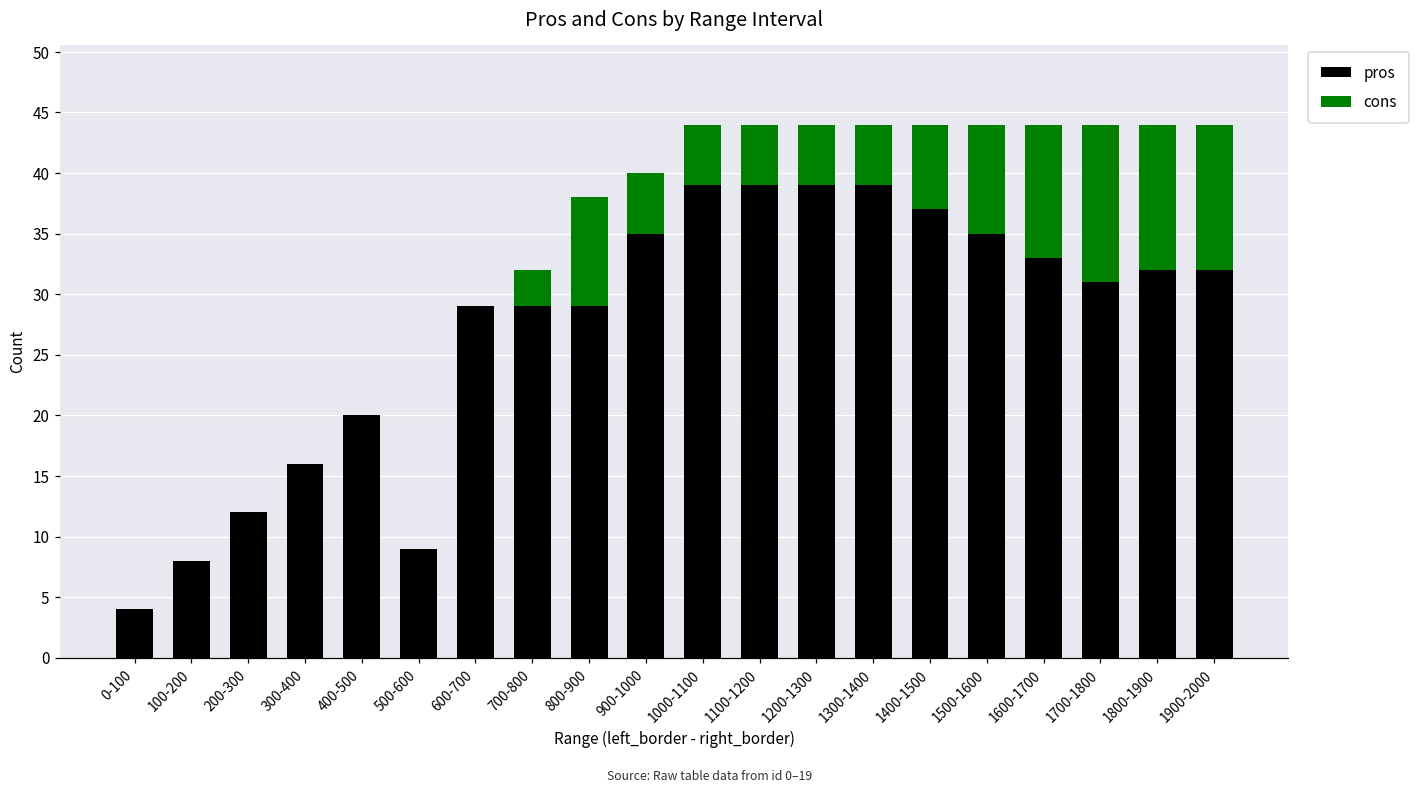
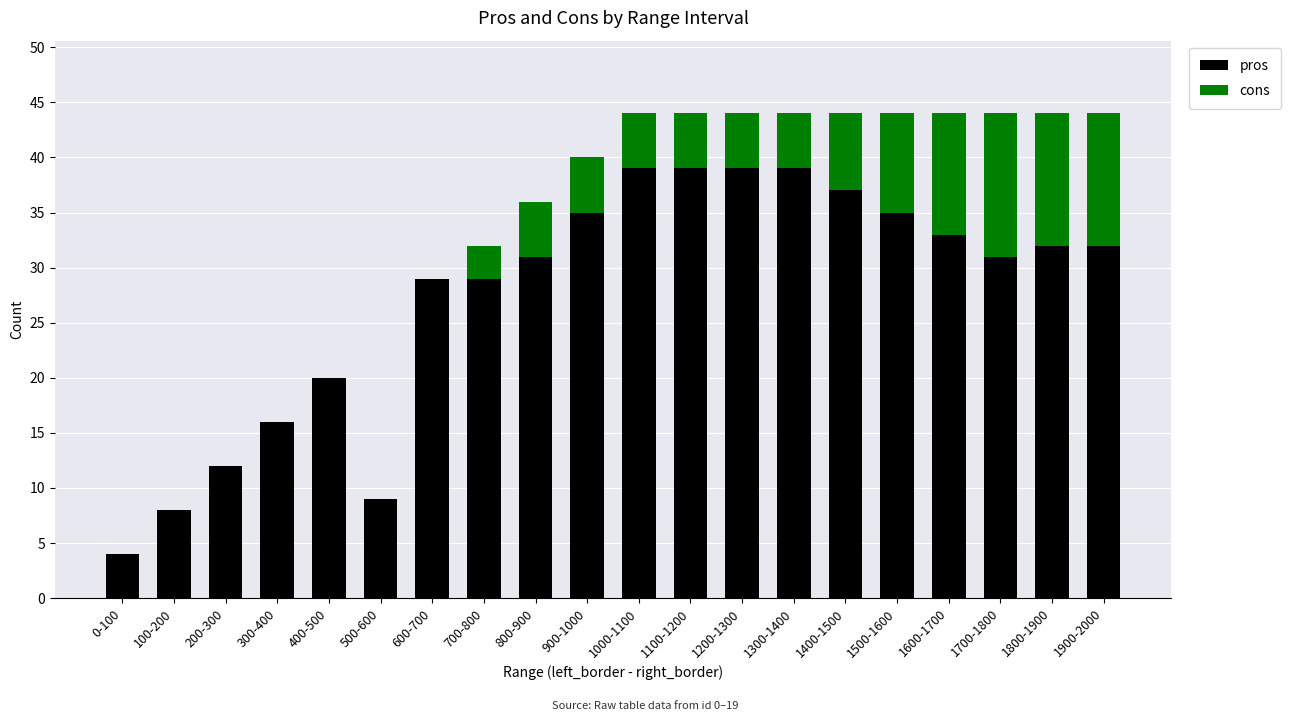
pros, 800-900: 29 -> 31
cons, 800-900: 9 -> 5
